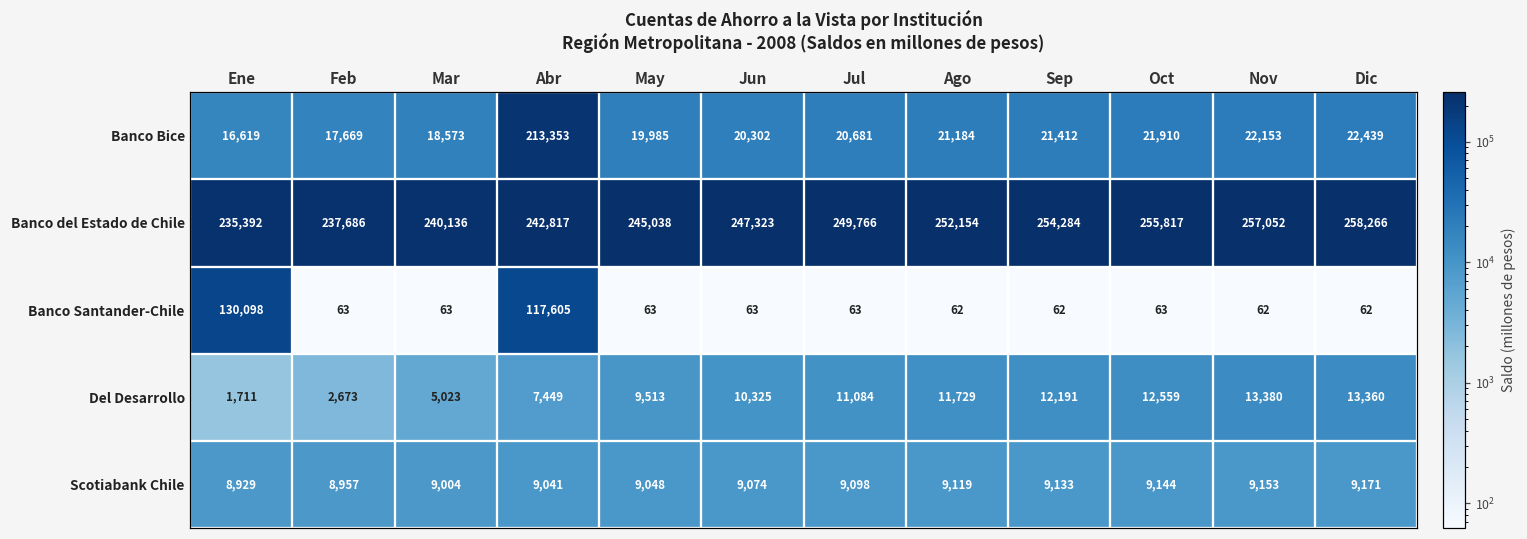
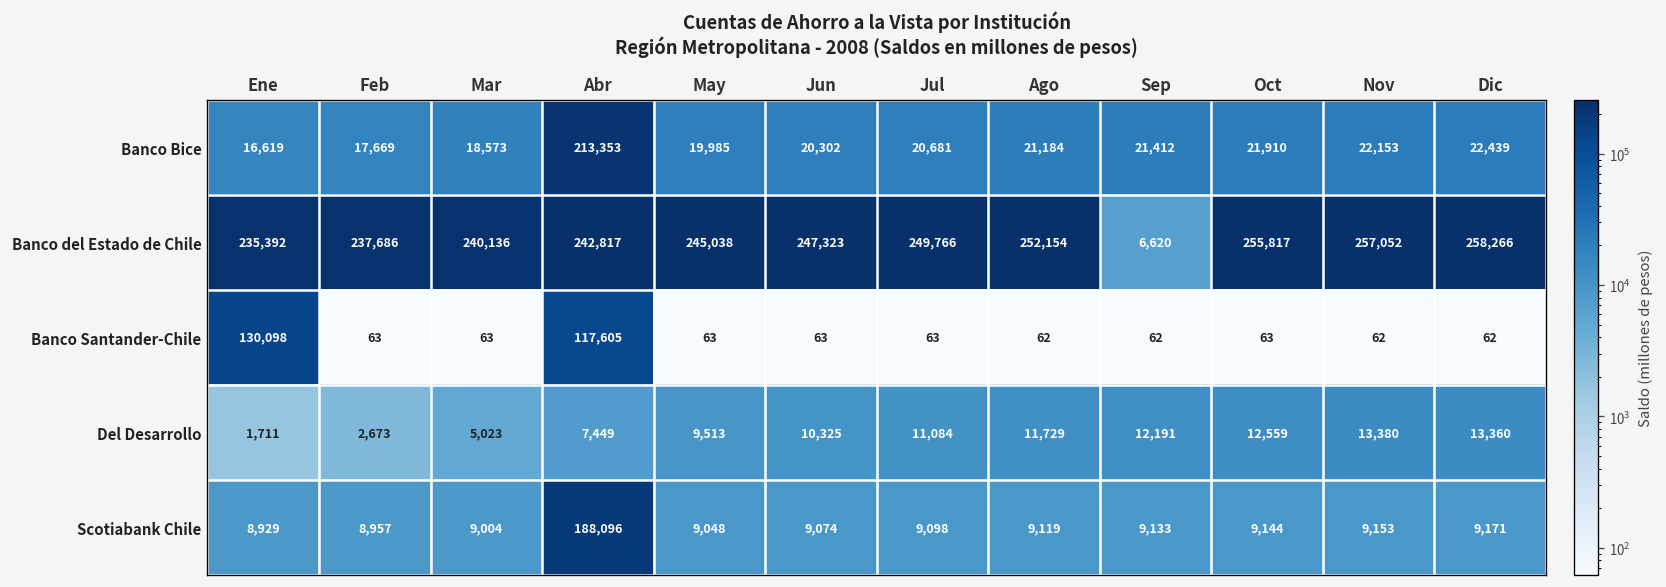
Banco del Estado de Chile, Sep: 254,284 -> 6,620
Scotiabank Chile, Abr: 9,041 -> 188,096
